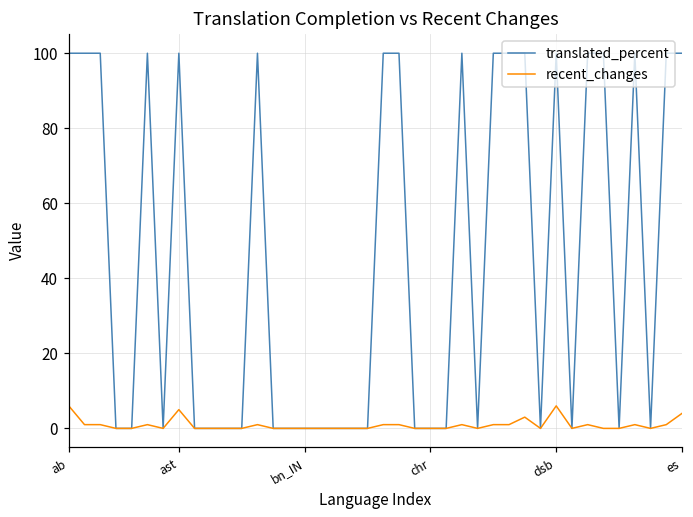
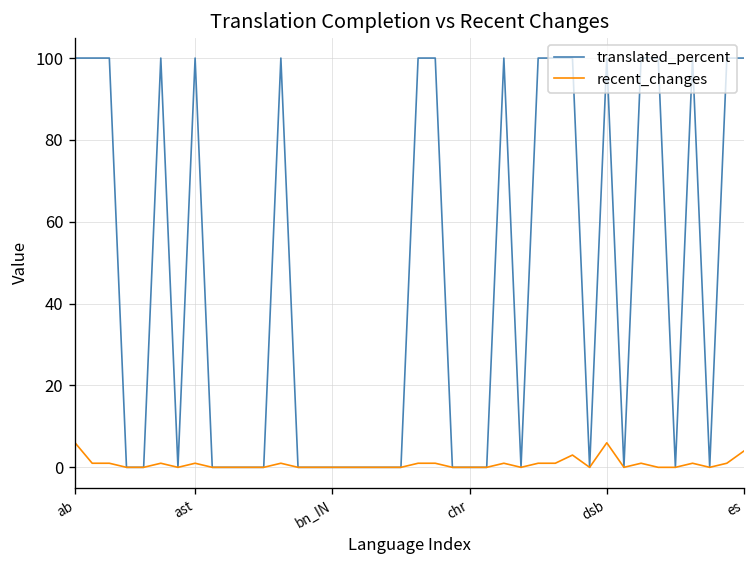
recent_changes, ast: 5 -> 1
